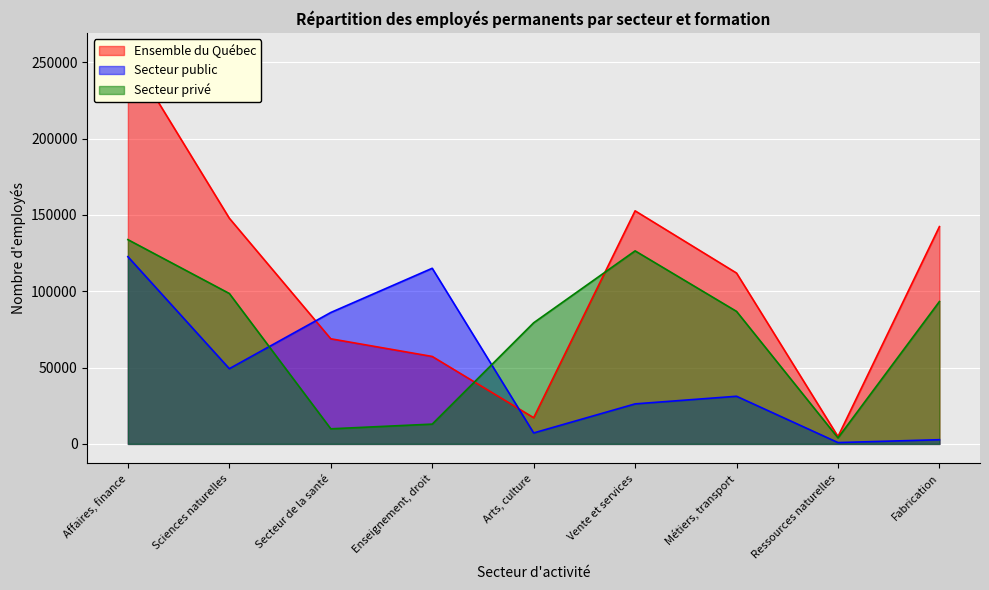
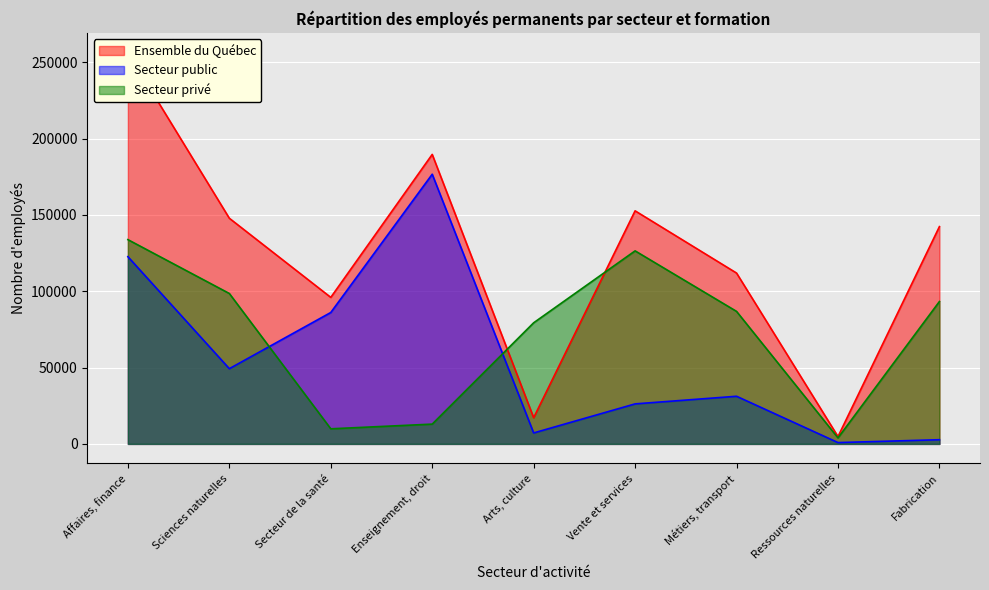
Ensemble du Québec, Secteur de la santé: 69000 -> 96000
Ensemble du Québec, Enseignement, droit: 57000 -> 190000
Secteur public, Enseignement, droit: 115000 -> 177000
